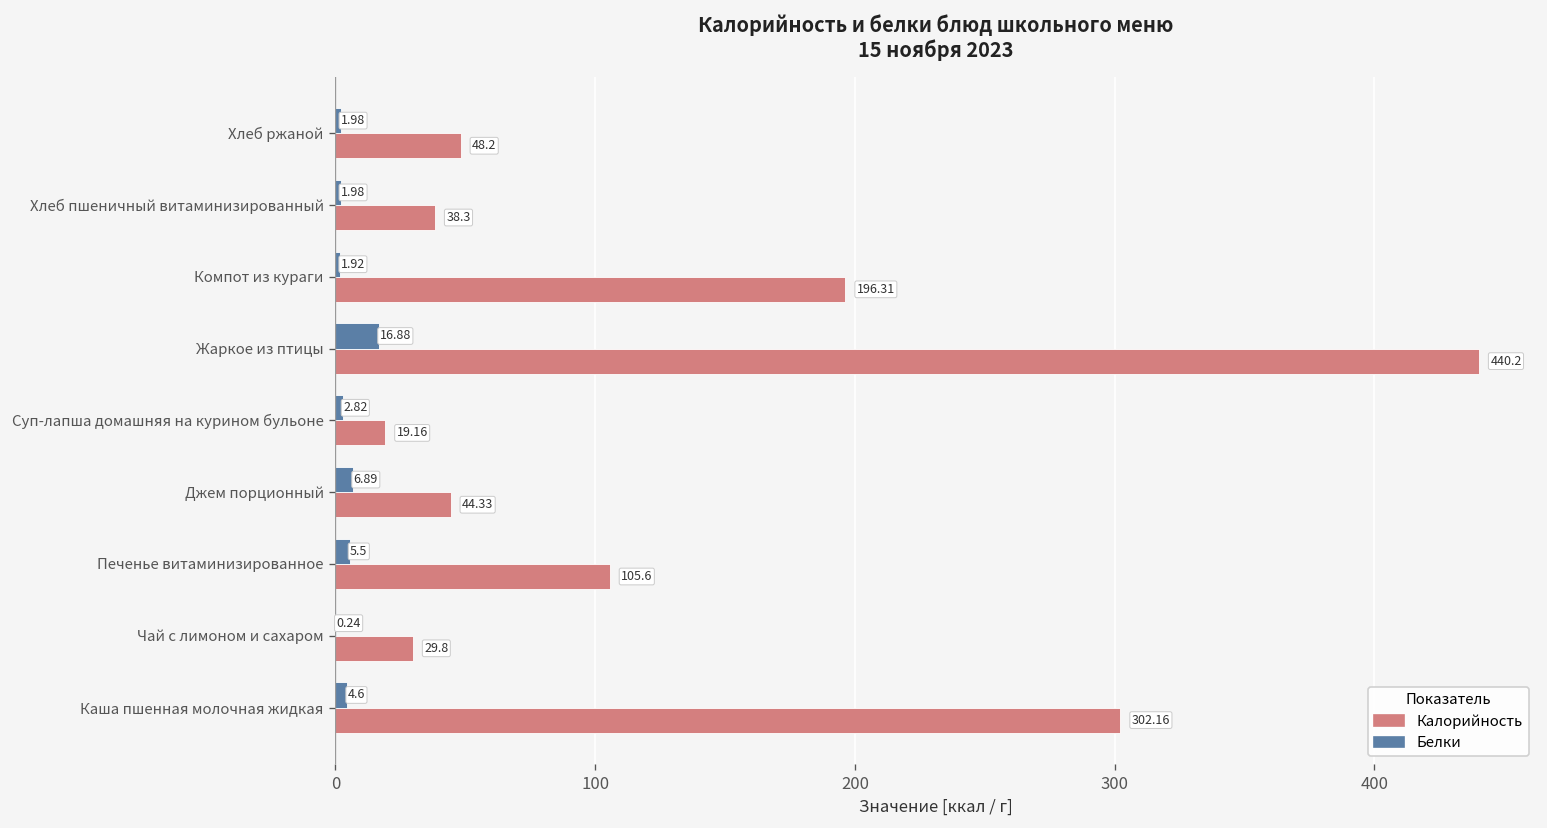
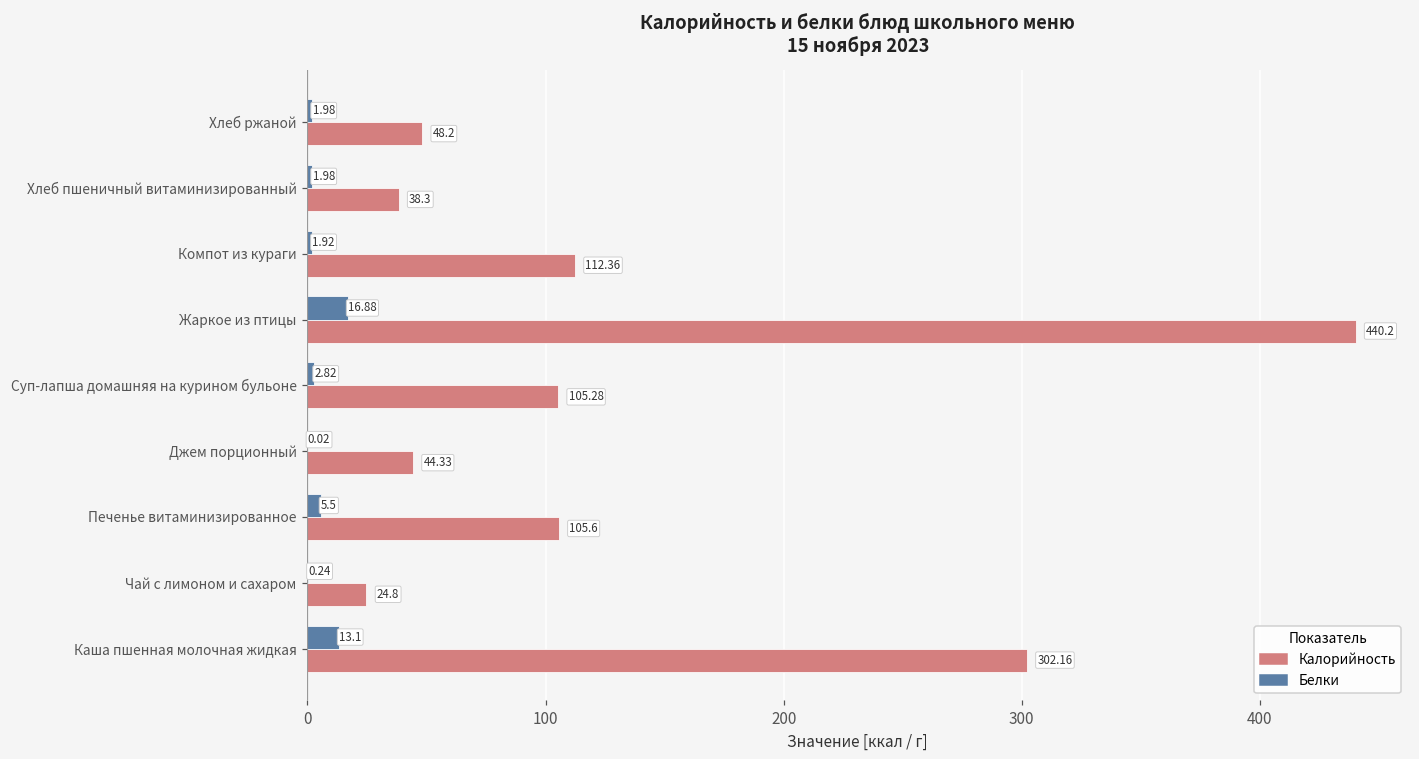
Калорийность, Компот из кураги: 196.31 -> 112.36
Калорийность, Суп-лапша домашняя на курином бульоне: 19.16 -> 105.28
Белки, Джем порционный: 6.89 -> 0.02
Калорийность, Чай с лимоном и сахаром: 29.8 -> 24.8
Белки, Каша пшенная молочная жидкая: 4.6 -> 13.1
